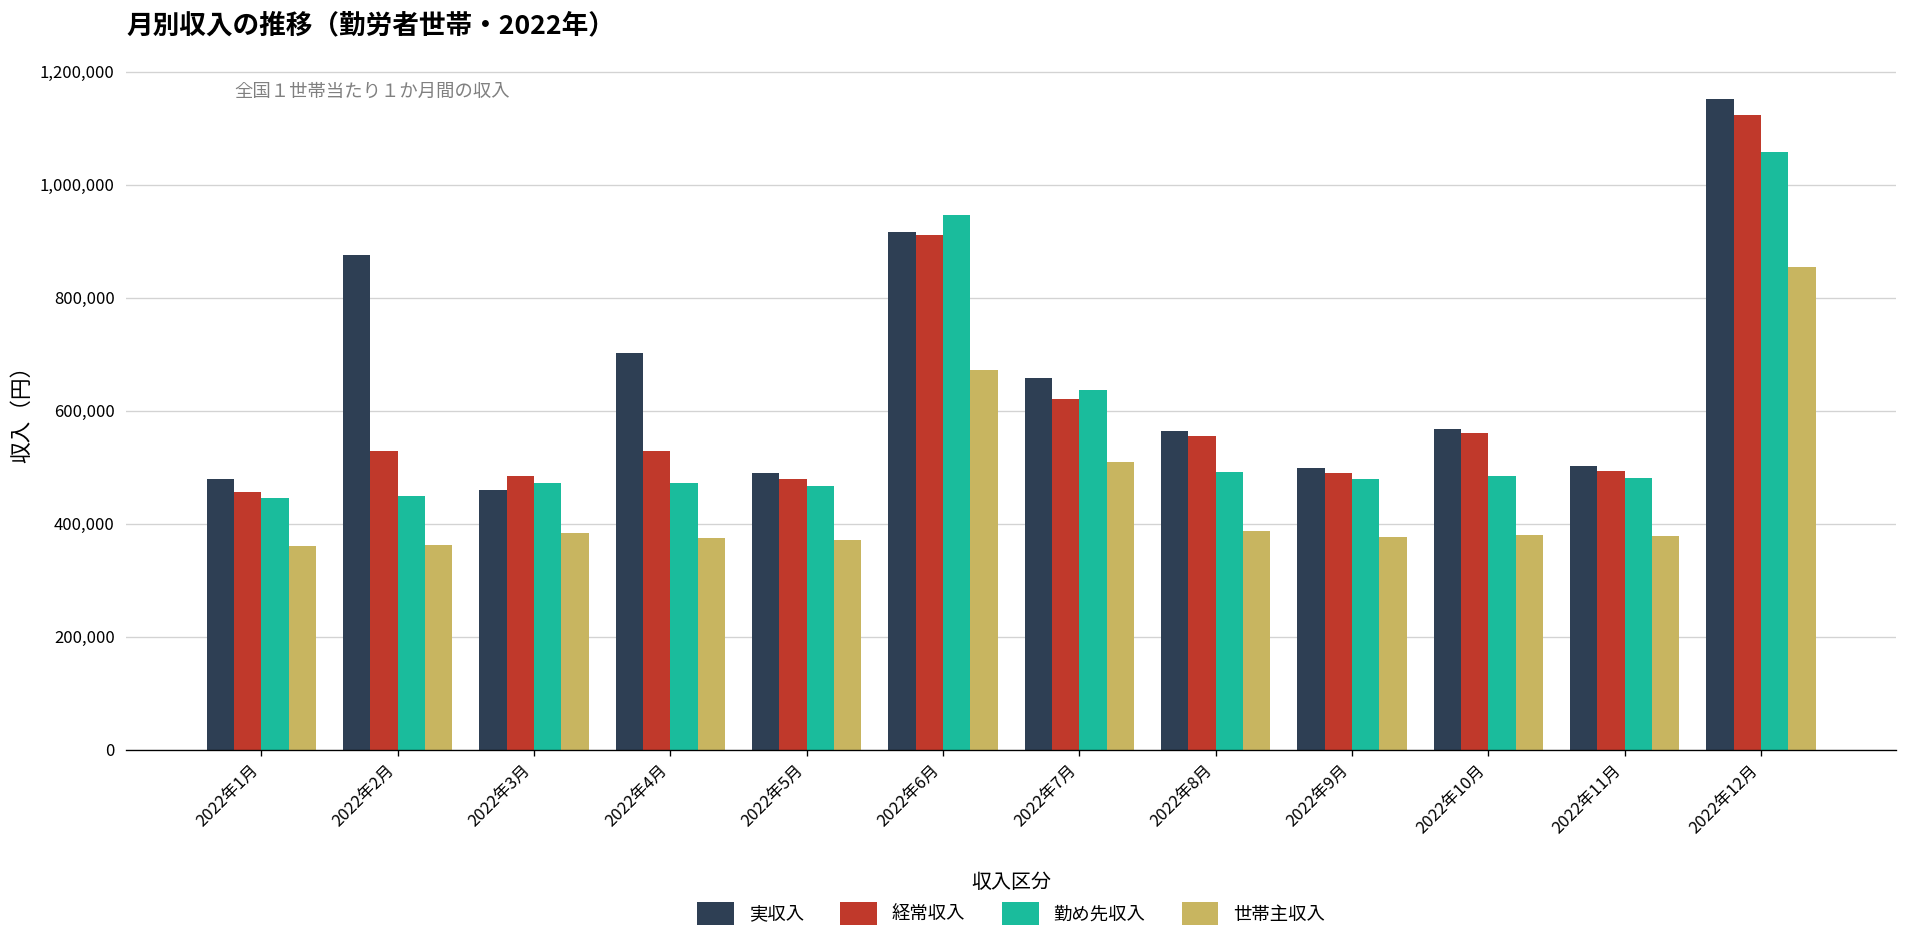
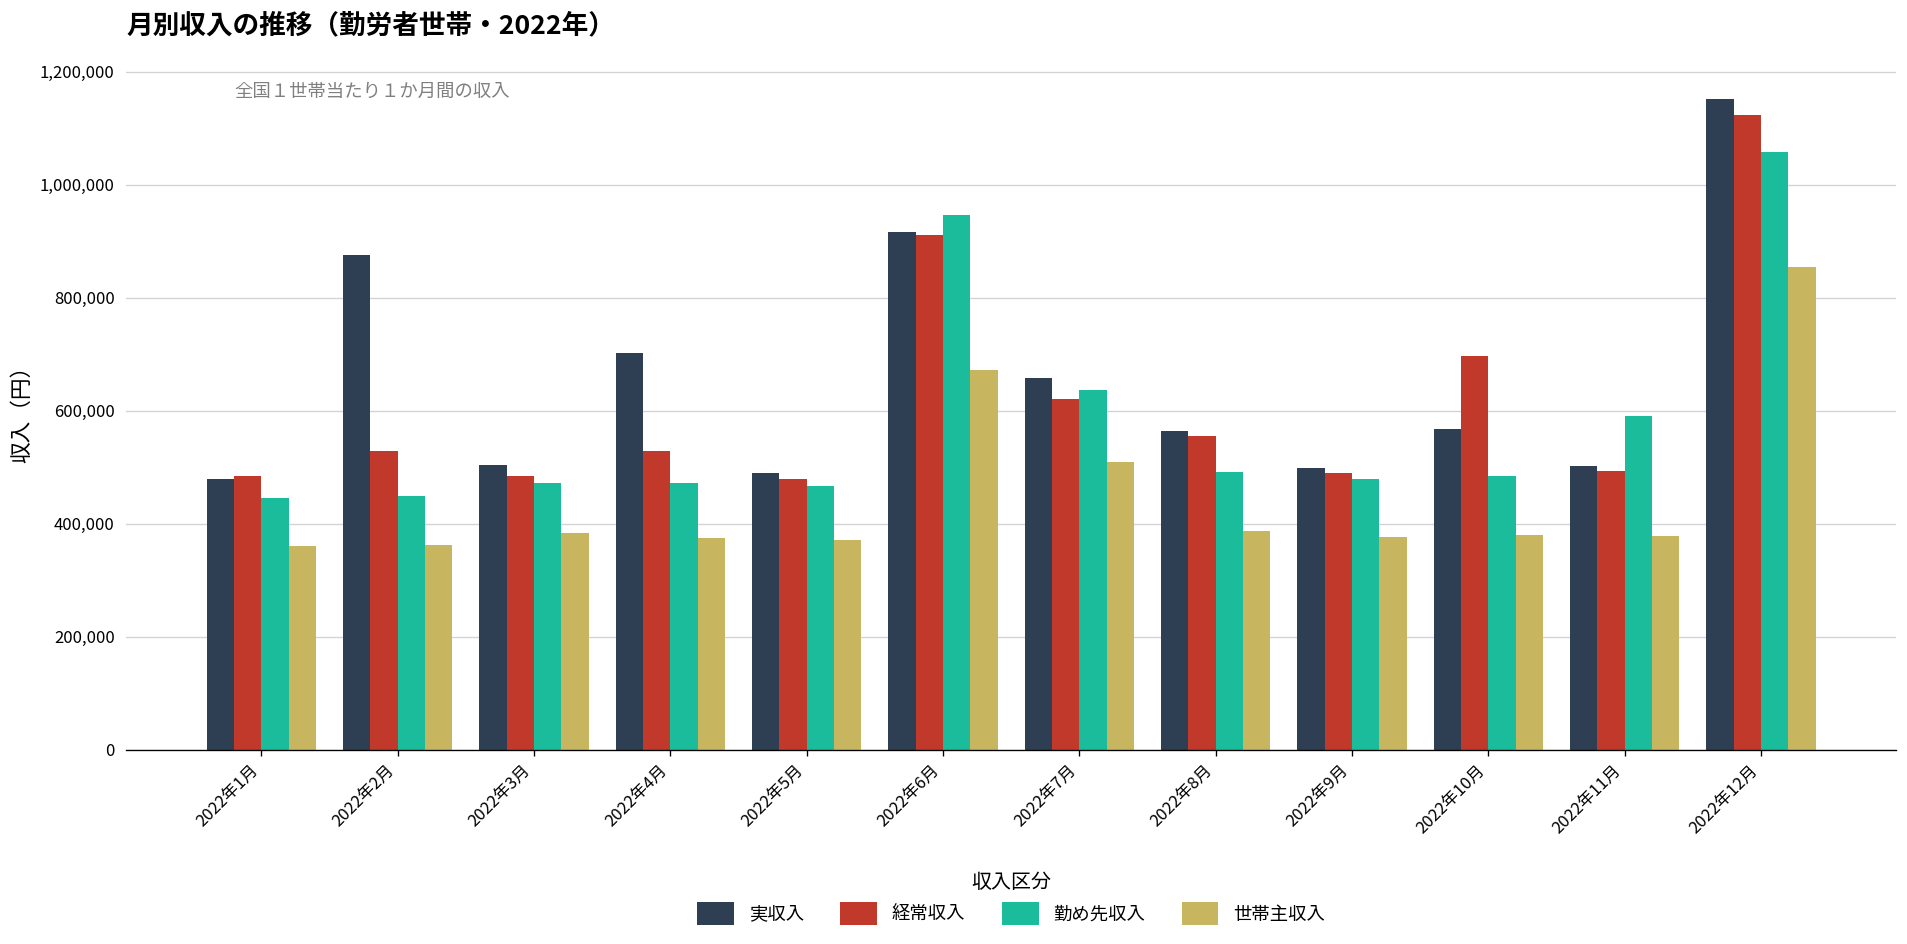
経常収入, 2022年1月: 460,000 -> 480,000
実収入, 2022年3月: 460,000 -> 500,000
経常収入, 2022年10月: 560,000 -> 700,000
勤め先収入, 2022年11月: 480,000 -> 590,000
